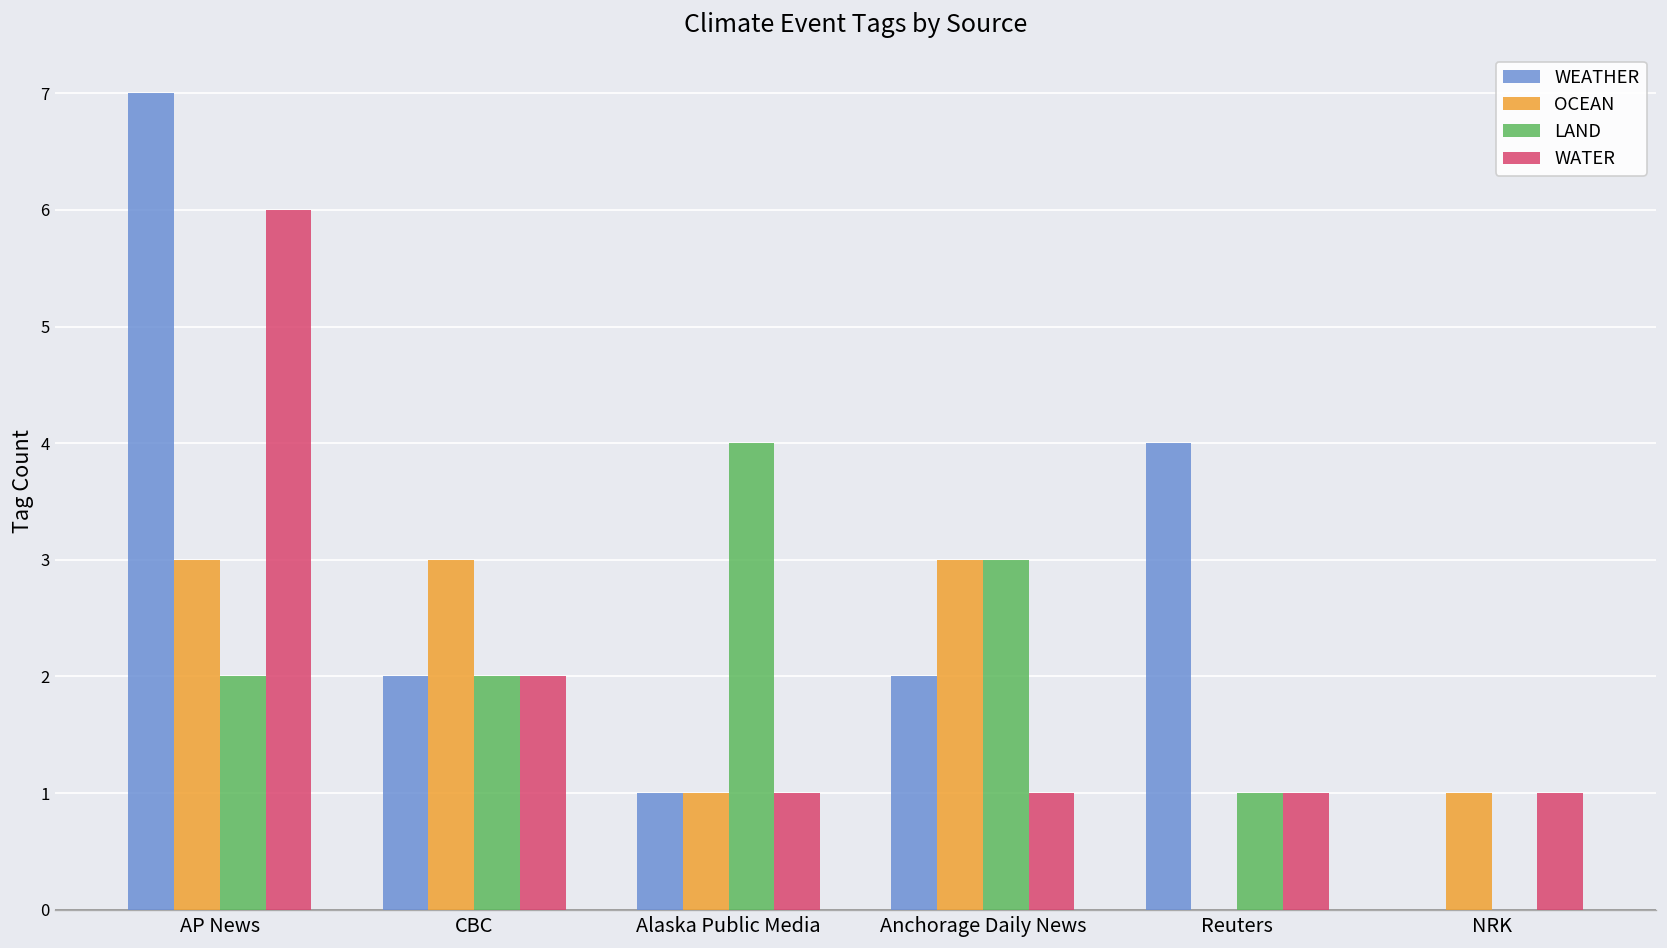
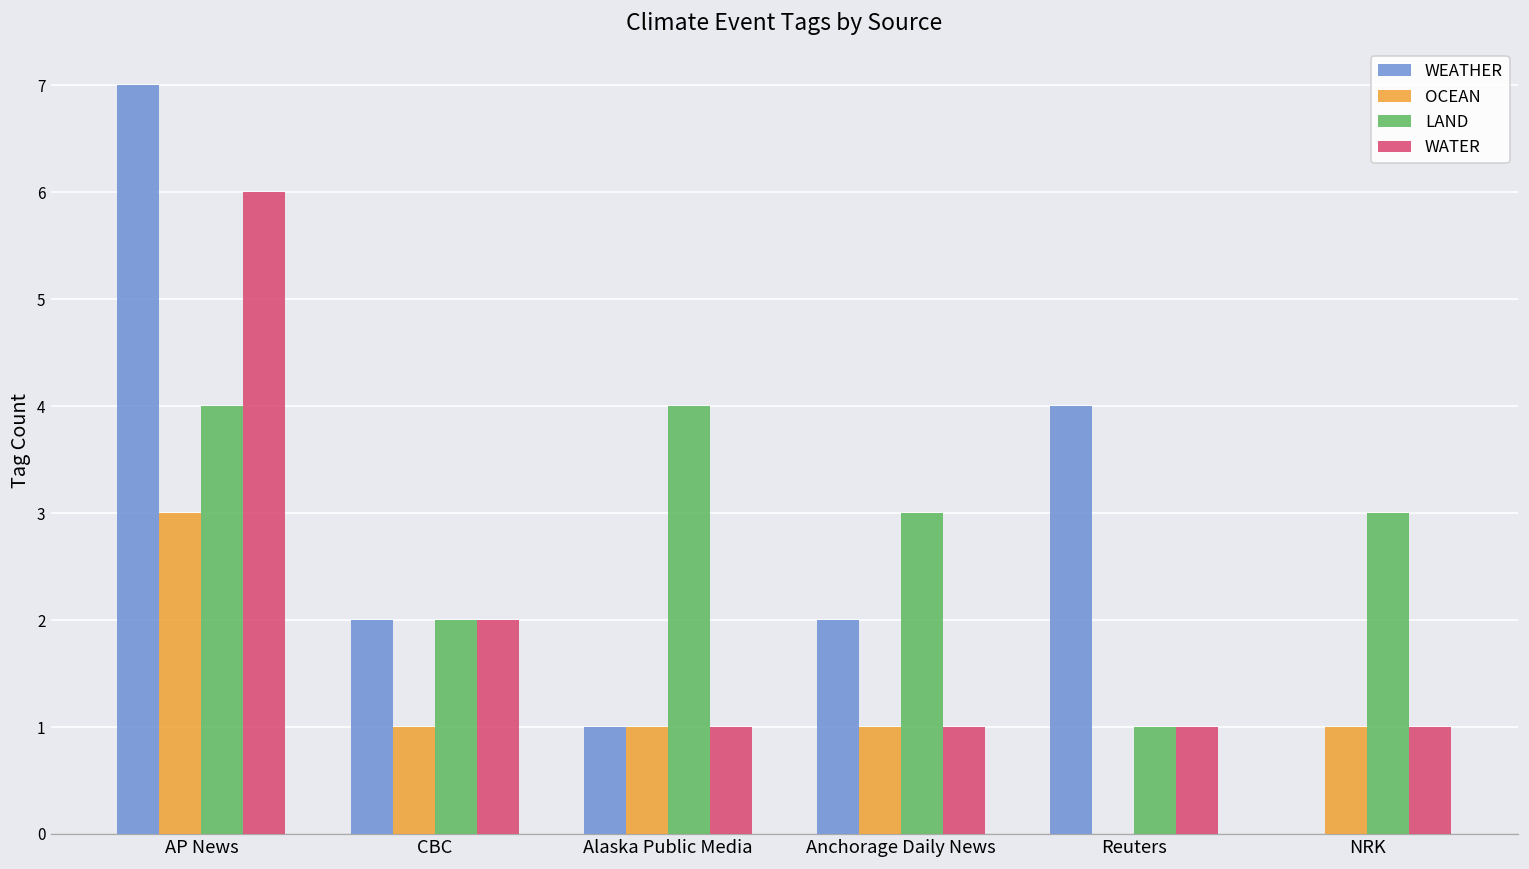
LAND, AP News: 2 -> 4
OCEAN, CBC: 3 -> 1
OCEAN, Anchorage Daily News: 3 -> 1
LAND, NRK: 0 -> 3
